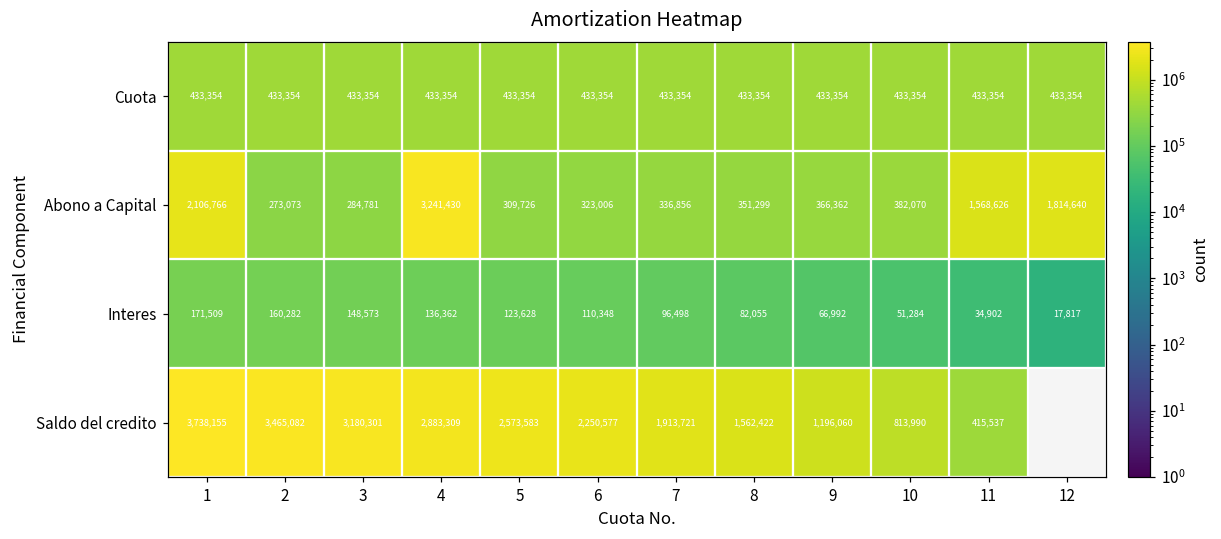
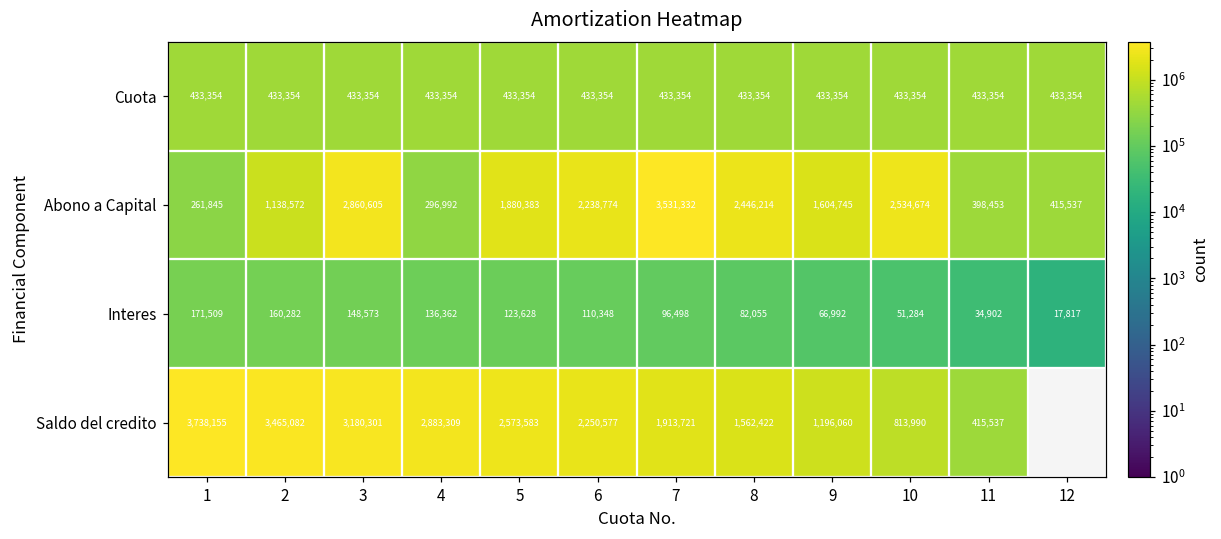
Abono a Capital, 1: 2,106,766 -> 261,845
Abono a Capital, 2: 273,073 -> 1,138,572
Abono a Capital, 3: 284,781 -> 2,860,605
Abono a Capital, 4: 3,241,430 -> 296,992
Abono a Capital, 5: 309,726 -> 1,880,383
Abono a Capital, 6: 323,006 -> 2,238,774
Abono a Capital, 7: 336,856 -> 3,531,332
Abono a Capital, 8: 351,299 -> 2,446,214
Abono a Capital, 9: 366,362 -> 1,604,745
Abono a Capital, 10: 382,070 -> 2,534,674
Abono a Capital, 11: 1,568,626 -> 398,453
Abono a Capital, 12: 1,814,640 -> 415,537
